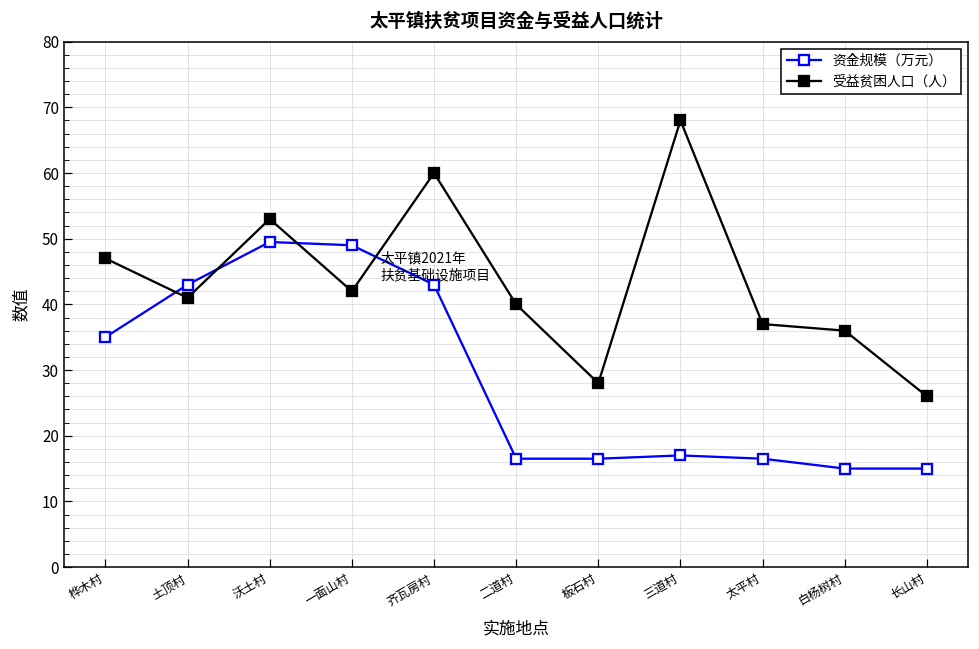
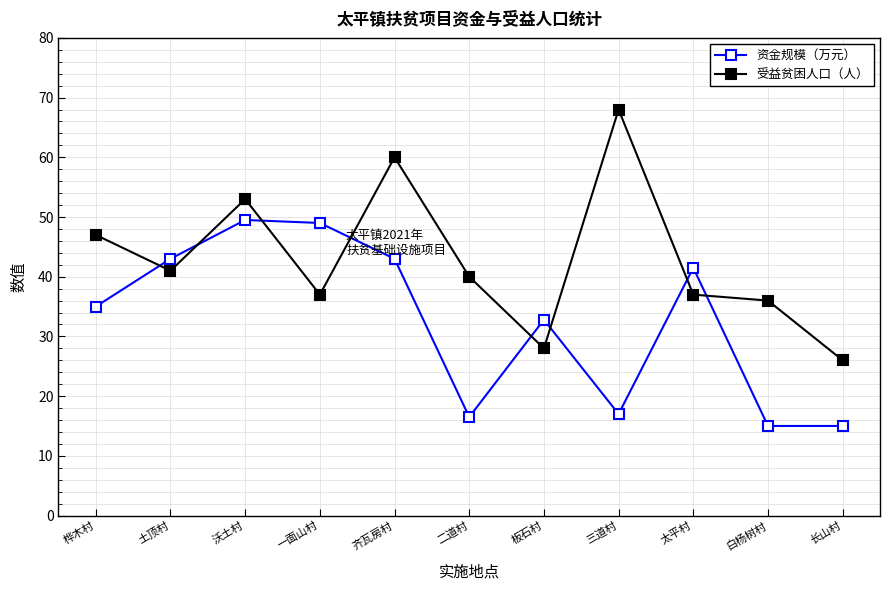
受益贫困人口（人）, 一面山村: 42 -> 37
资金规模（万元）, 板石村: 17 -> 33
资金规模（万元）, 太平村: 17 -> 42
